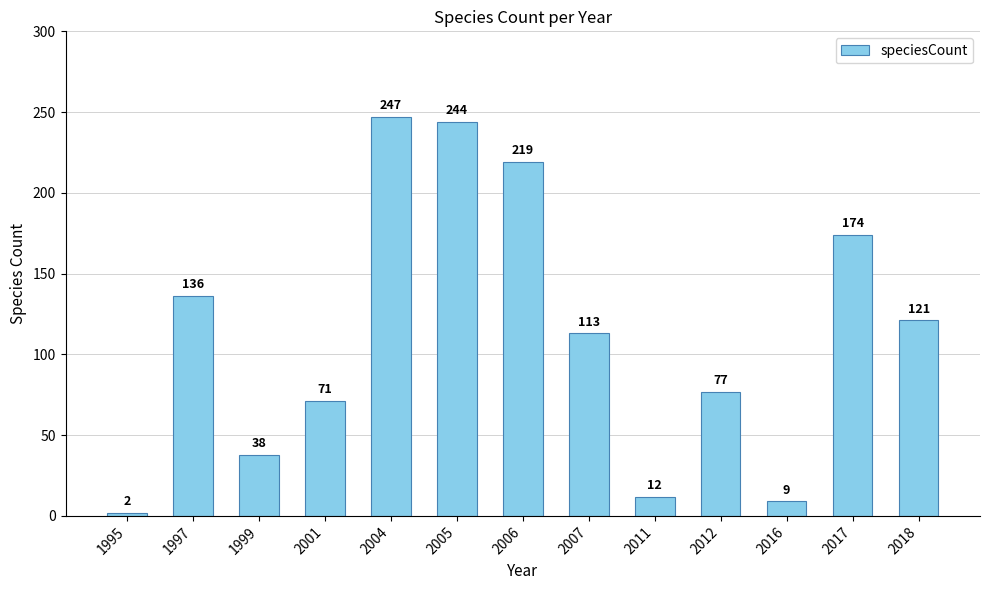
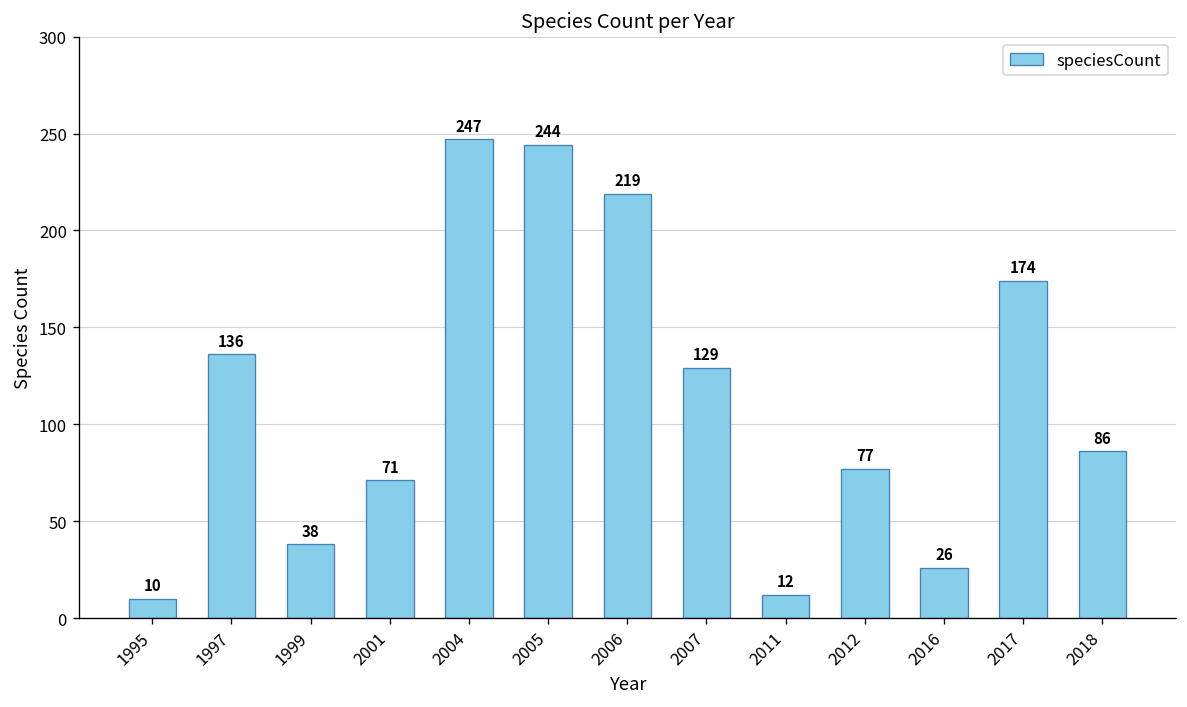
1995: 2 -> 10
2007: 113 -> 129
2016: 9 -> 26
2018: 121 -> 86
